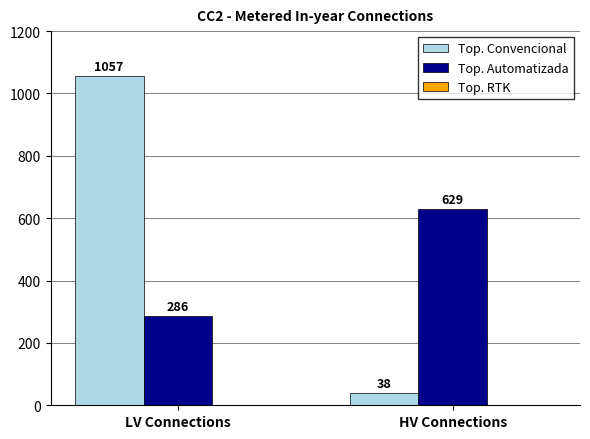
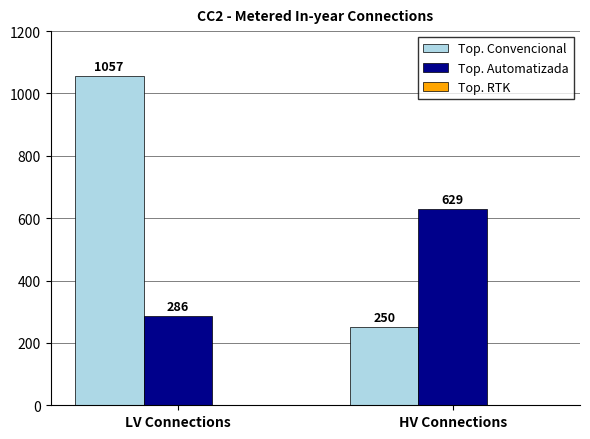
Top. Convencional, HV Connections: 38 -> 250
